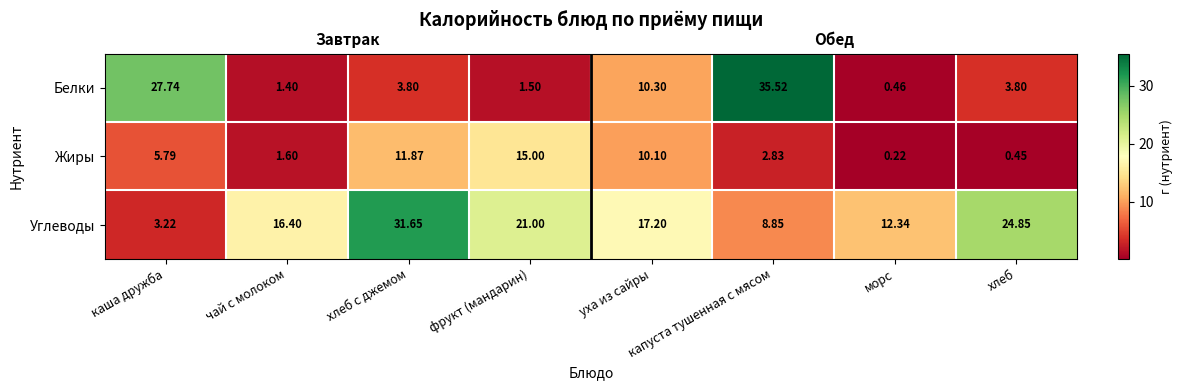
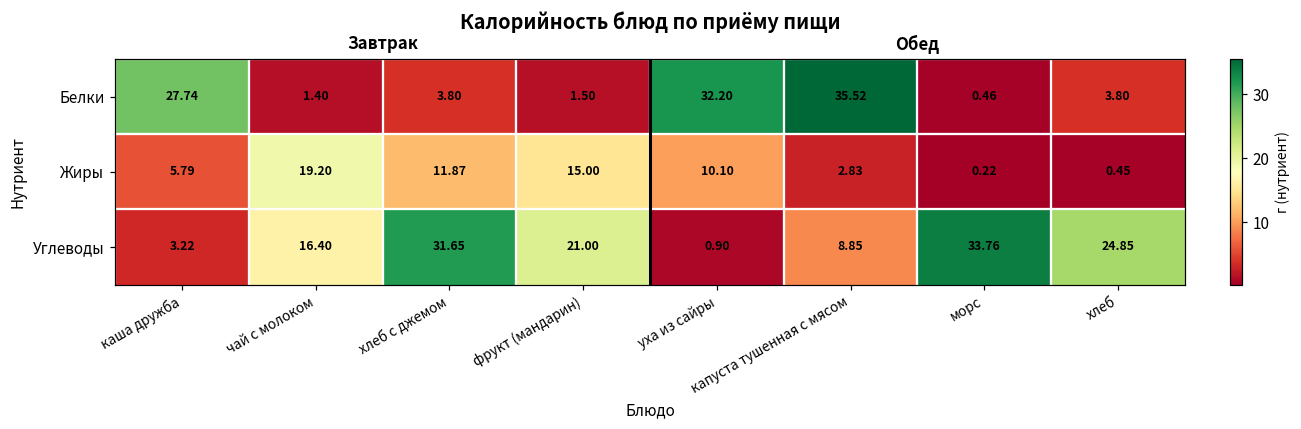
Белки, уха из сайры: 10.30 -> 32.20
Жиры, чай с молоком: 1.60 -> 19.20
Углеводы, уха из сайры: 17.20 -> 0.90
Углеводы, морс: 12.34 -> 33.76
